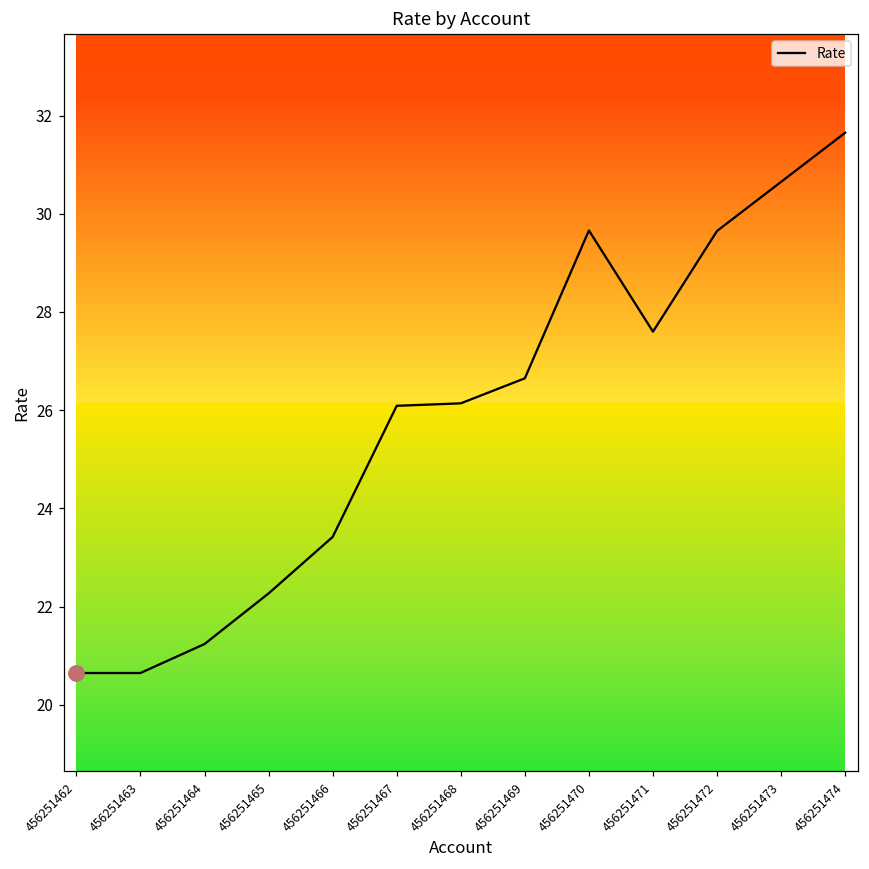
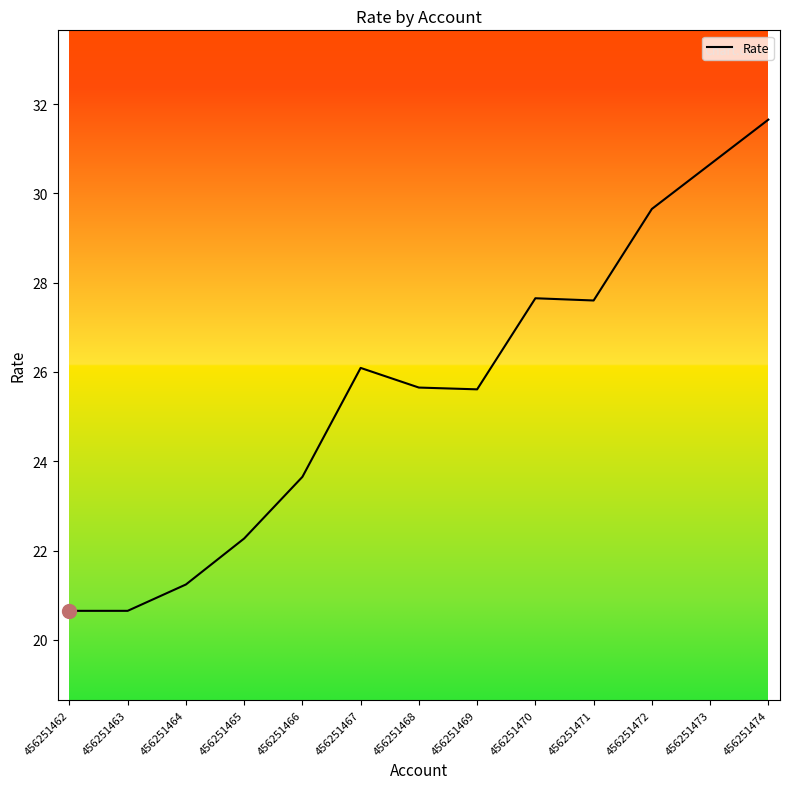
Rate, 456251466: 23.4 -> 23.7
Rate, 456251468: 26.1 -> 25.7
Rate, 456251469: 26.7 -> 25.6
Rate, 456251470: 29.7 -> 27.7
